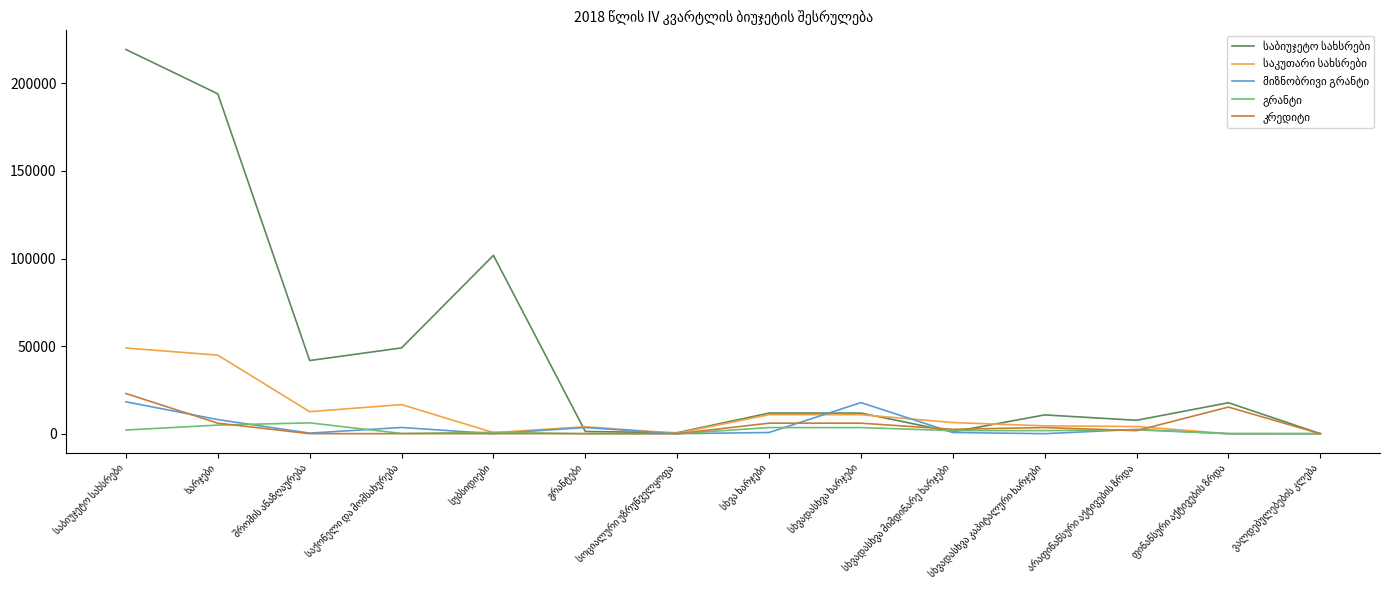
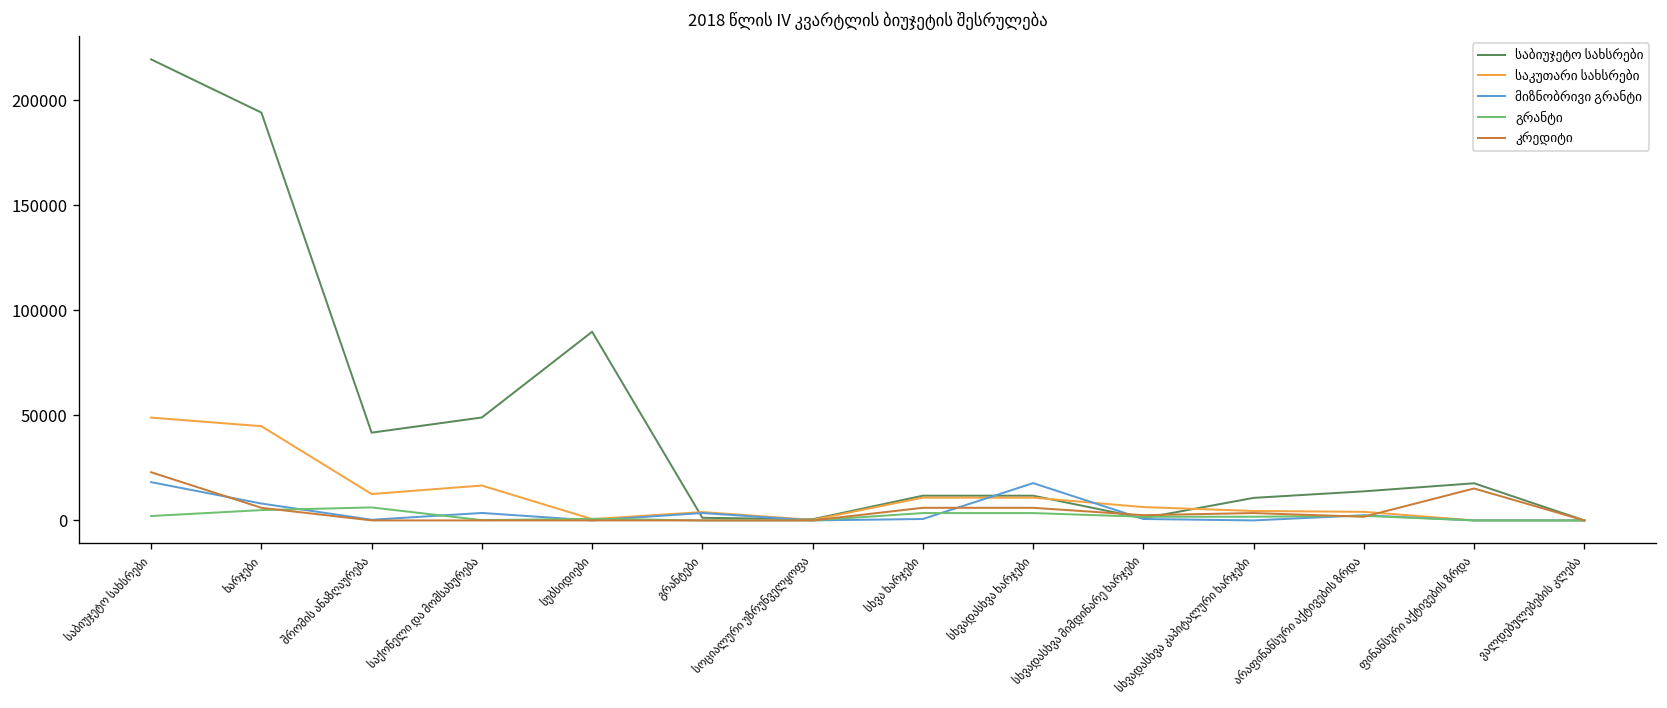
საბიუჯეტო სახსრები, სუბსიდიები: 102000 -> 90000
საბიუჯეტო სახსრები, არაფინანსური აქტივების ზრდა: 8000 -> 14000
